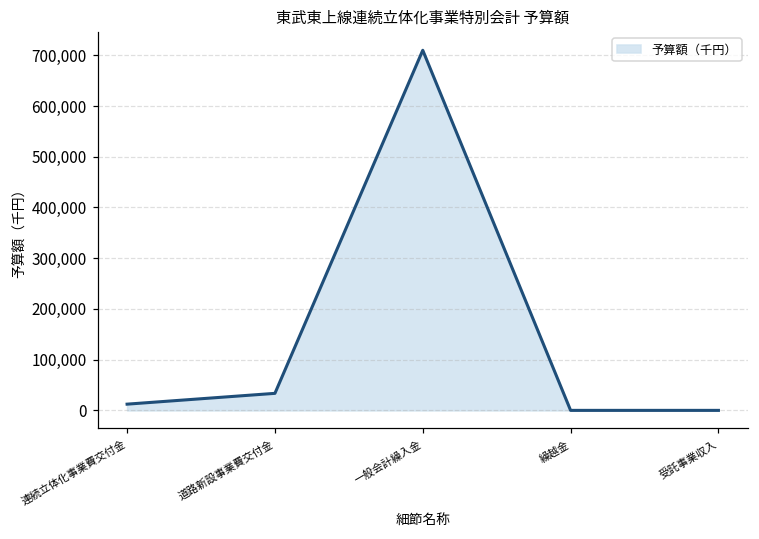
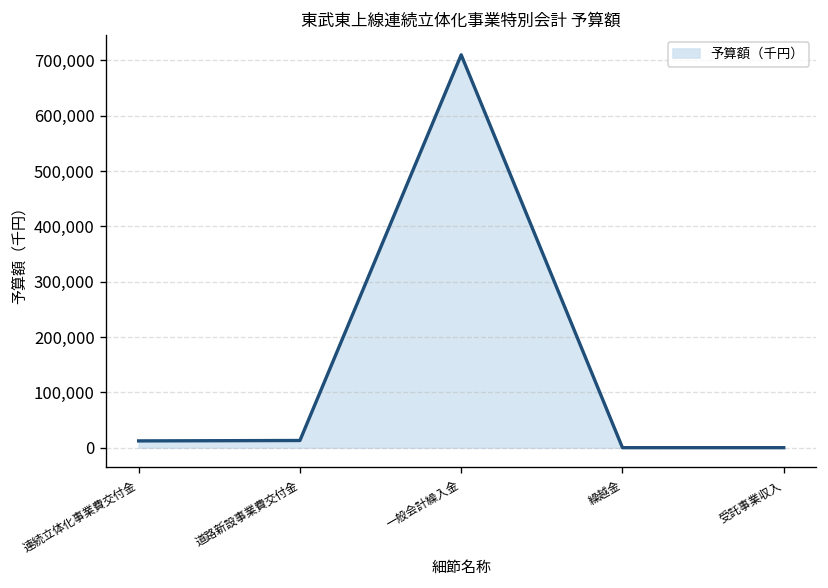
道路新設事業費交付金: 30,000 -> 10,000
